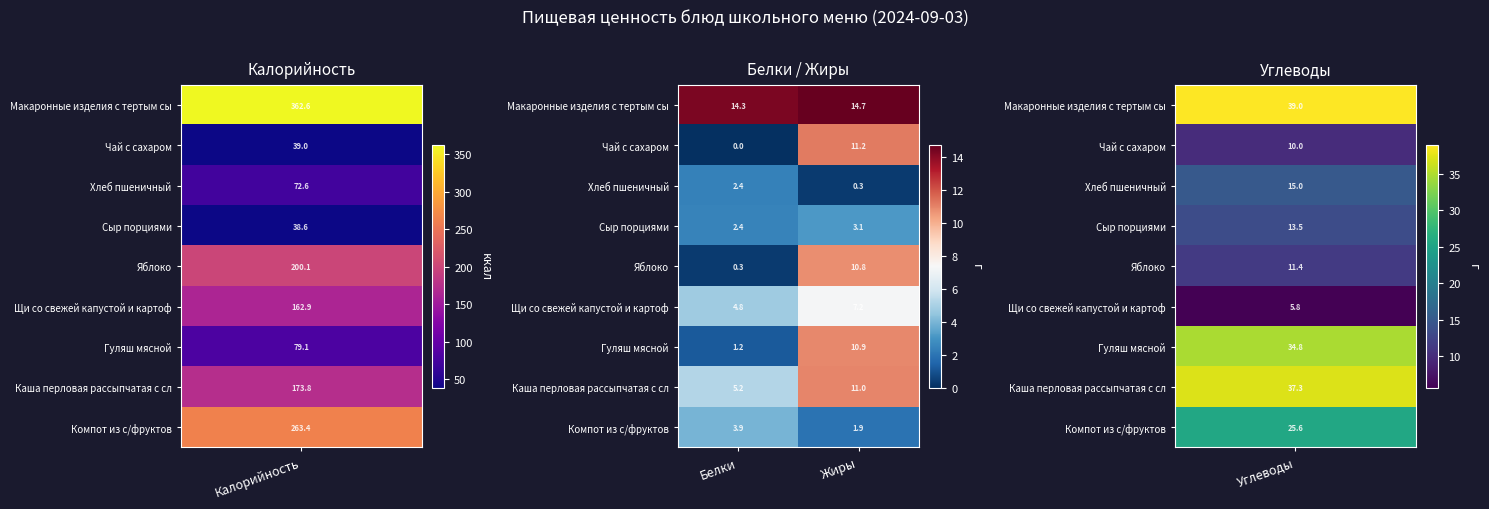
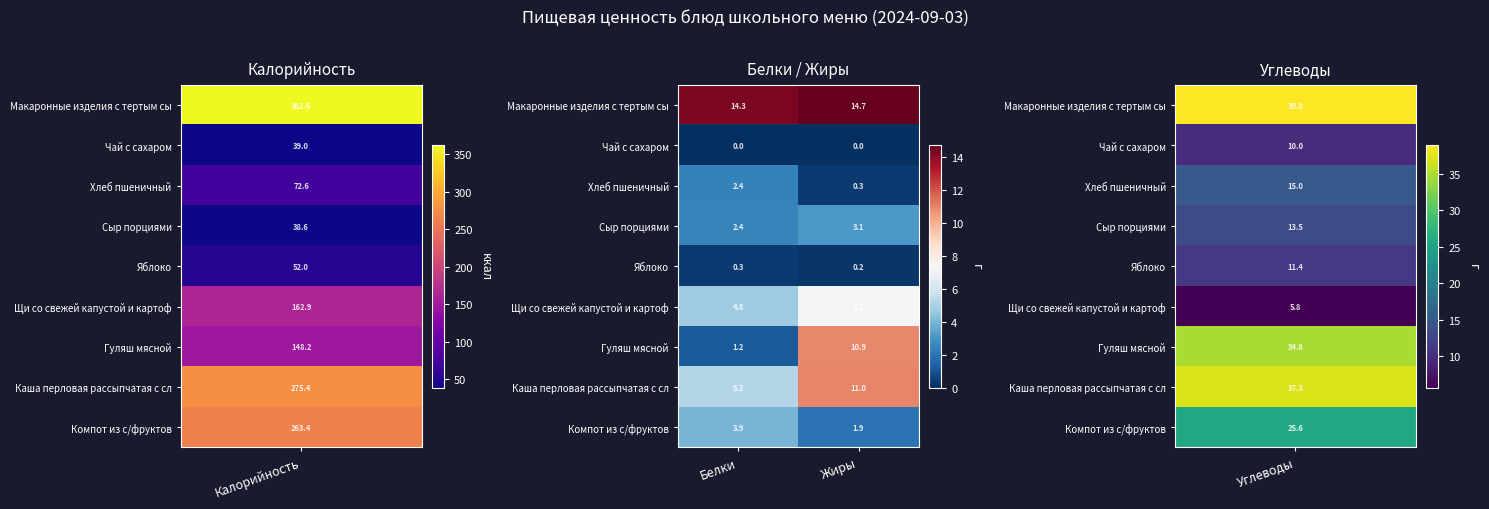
Калорийность, Яблоко, Калорийность: 200.1 -> 52.0
Калорийность, Гуляш мясной, Калорийность: 79.1 -> 148.2
Калорийность, Каша перловая рассыпчатая с сл, Калорийность: 173.8 -> 275.4
Белки / Жиры, Чай с сахаром, Жиры: 11.2 -> 0.0
Белки / Жиры, Яблоко, Жиры: 10.8 -> 0.2
